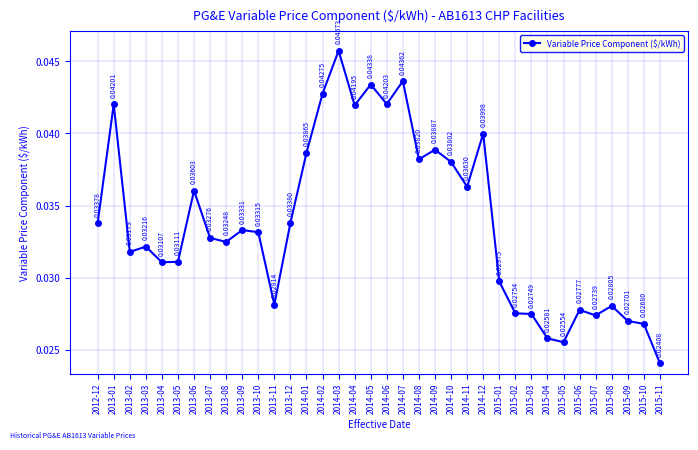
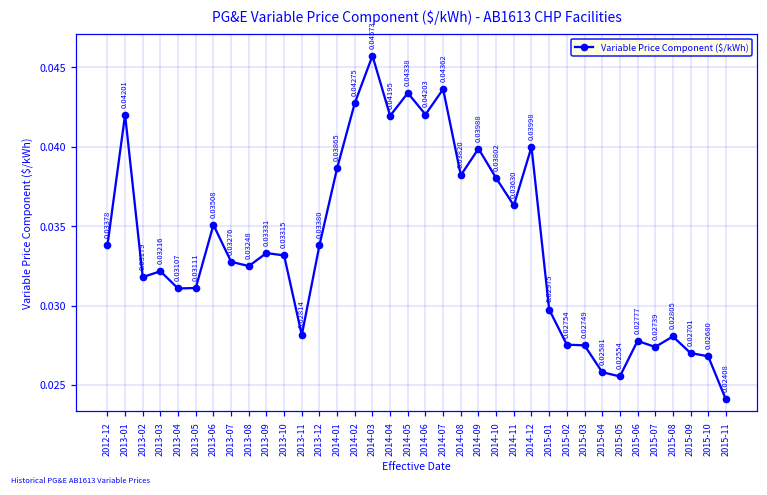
2013-06: 0.03603 -> 0.03508
2014-09: 0.03887 -> 0.03988
